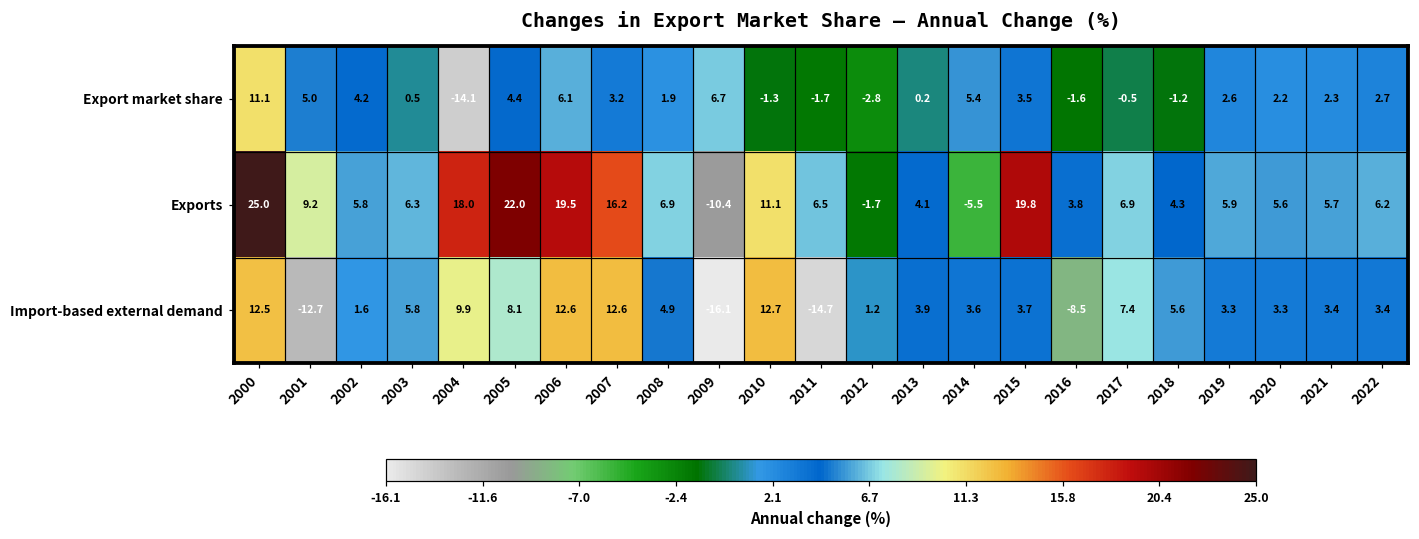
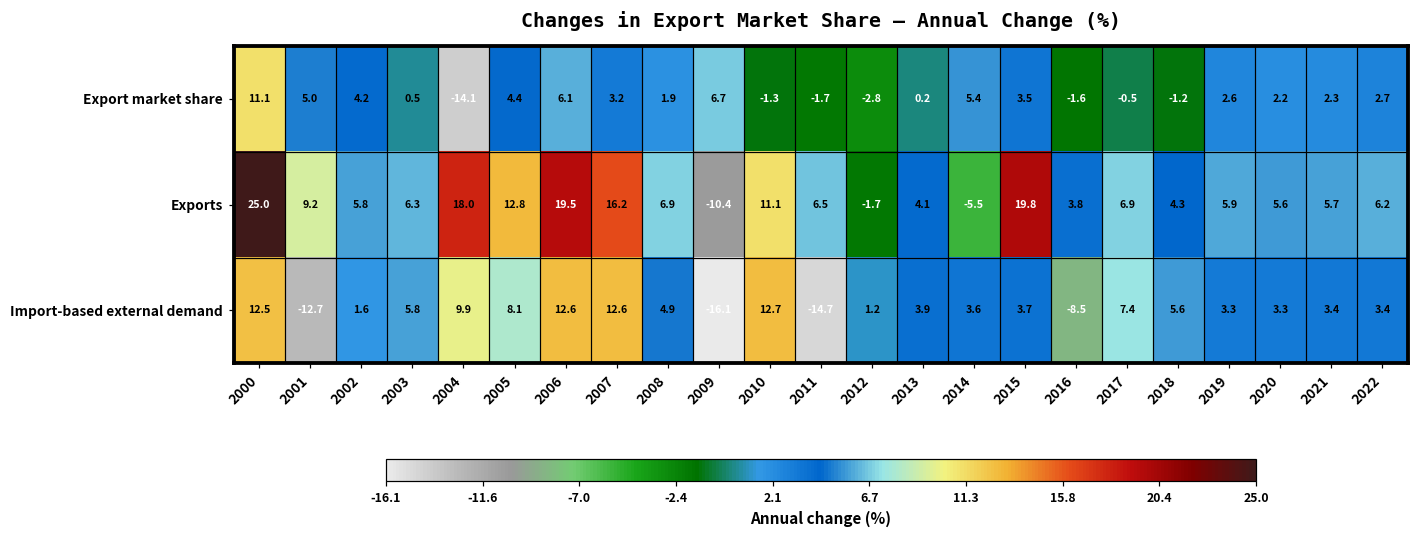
Exports, 2005: 22.0 -> 12.8
